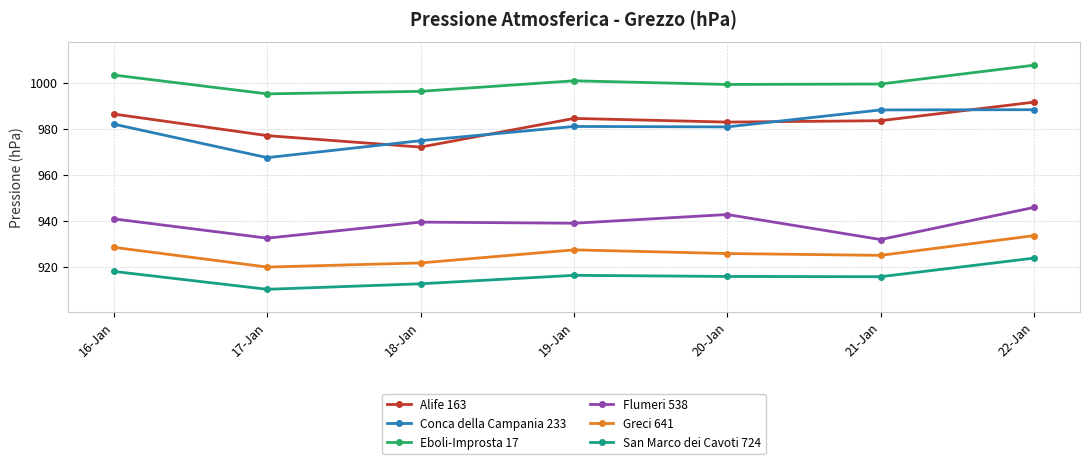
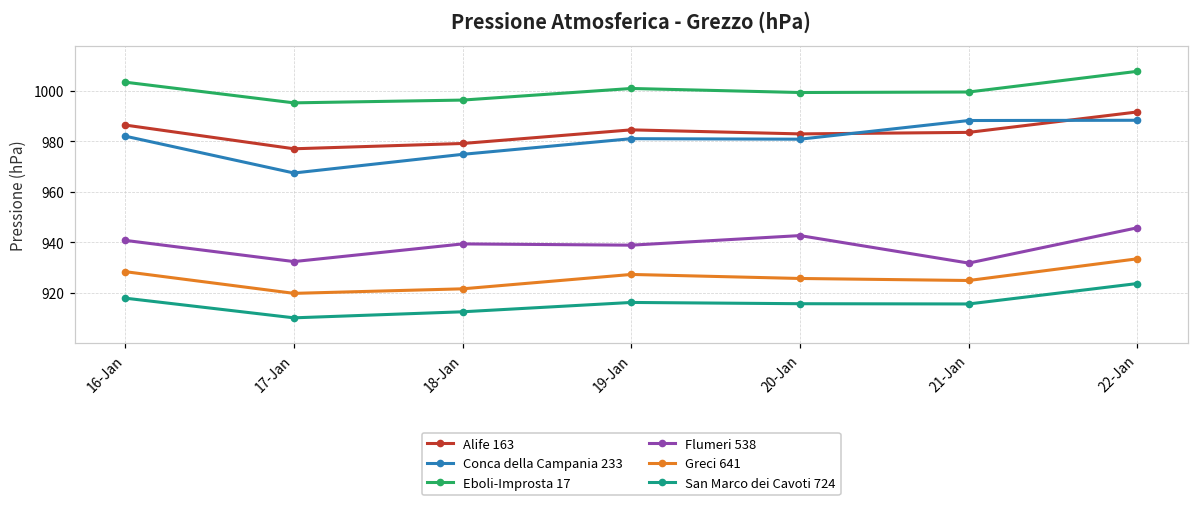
Alife 163, 18-Jan: 972 -> 979
